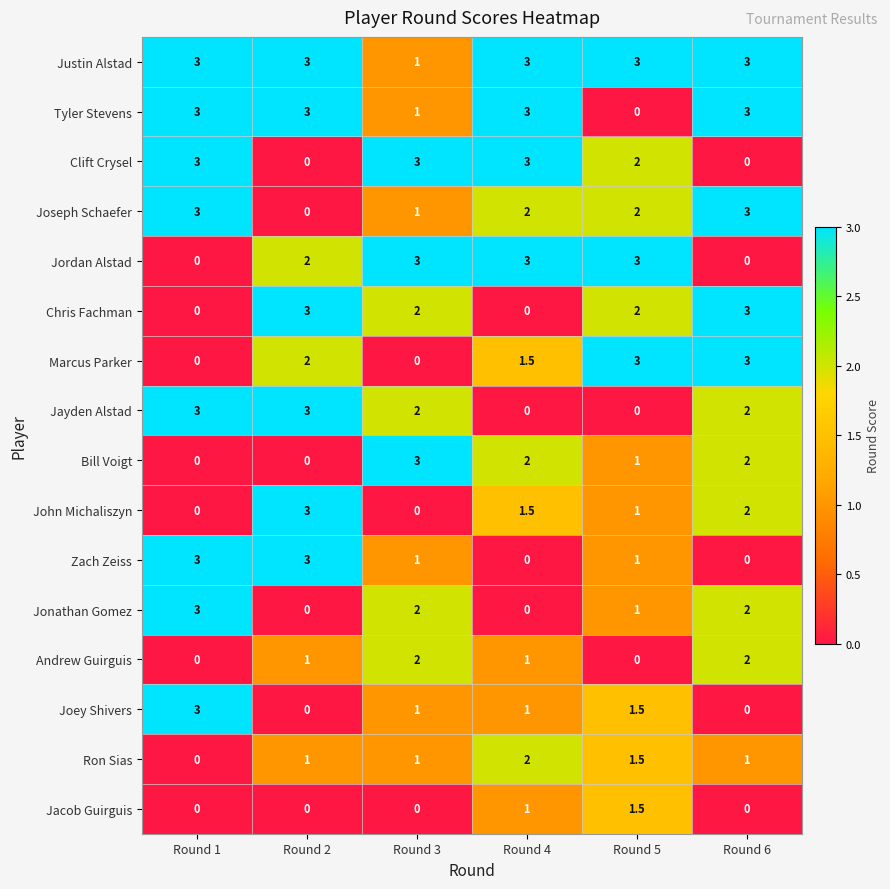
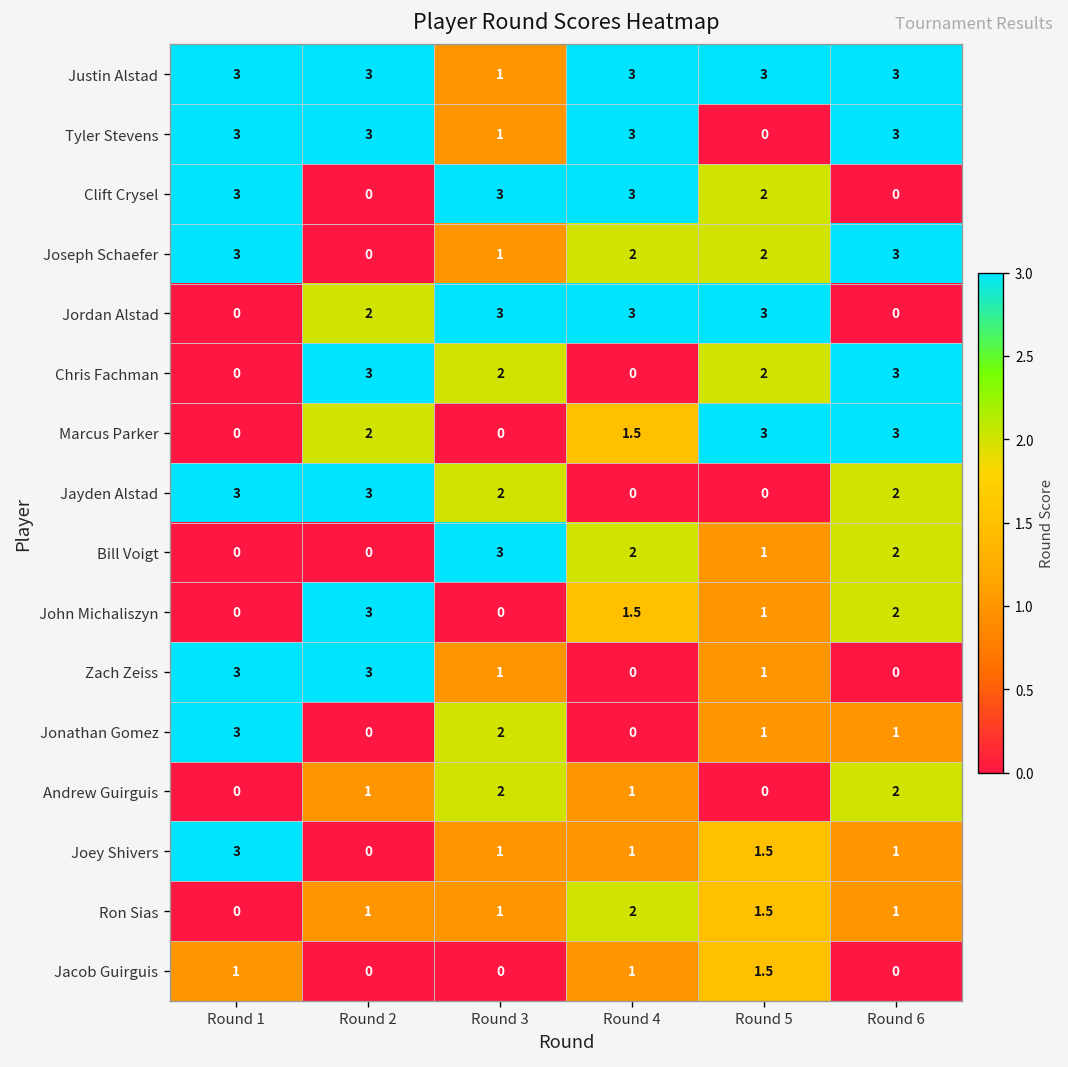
Jonathan Gomez, Round 6: 2 -> 1
Joey Shivers, Round 6: 0 -> 1
Jacob Guirguis, Round 1: 0 -> 1
